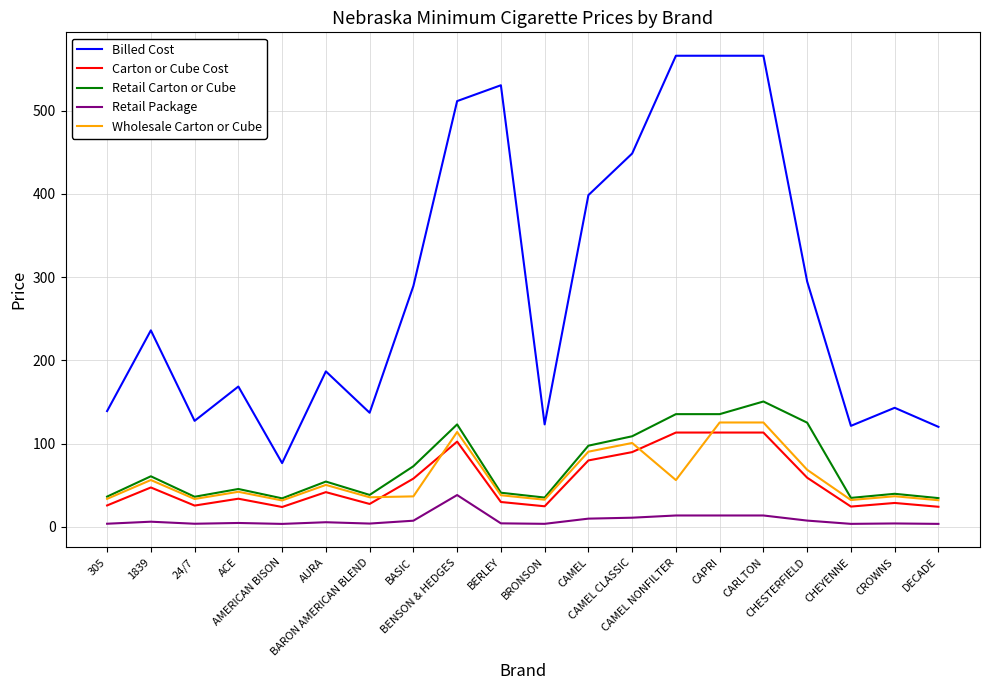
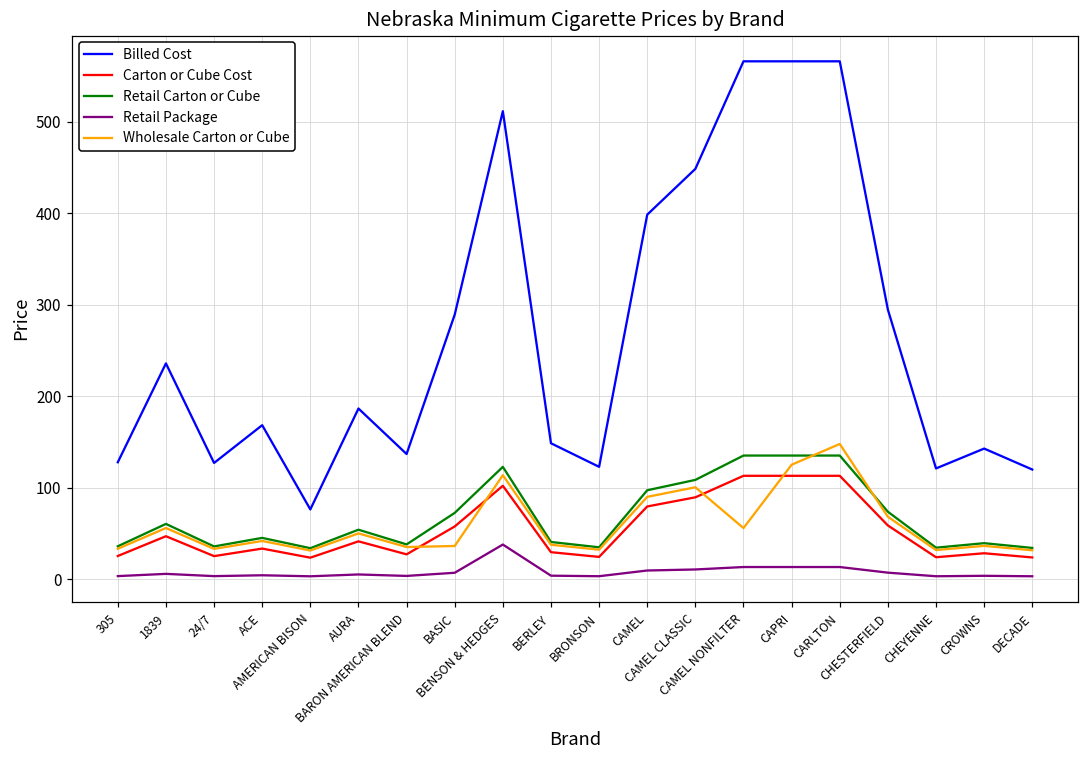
Billed Cost, 305: 140 -> 130
Billed Cost, BERLEY: 530 -> 150
Retail Carton or Cube, CARLTON: 150 -> 140
Wholesale Carton or Cube, CARLTON: 130 -> 150
Retail Carton or Cube, CHESTERFIELD: 130 -> 70
